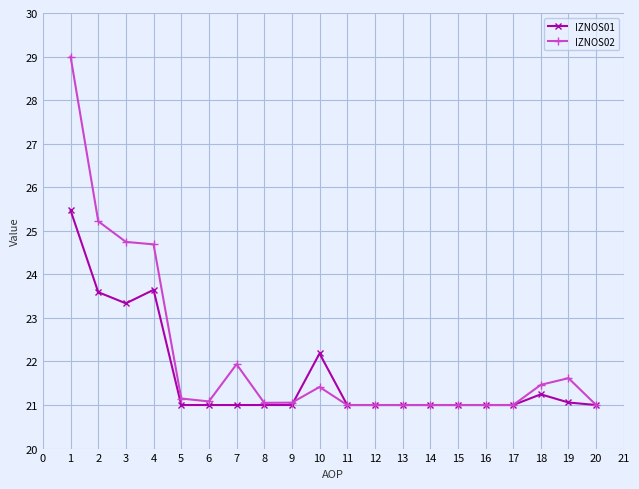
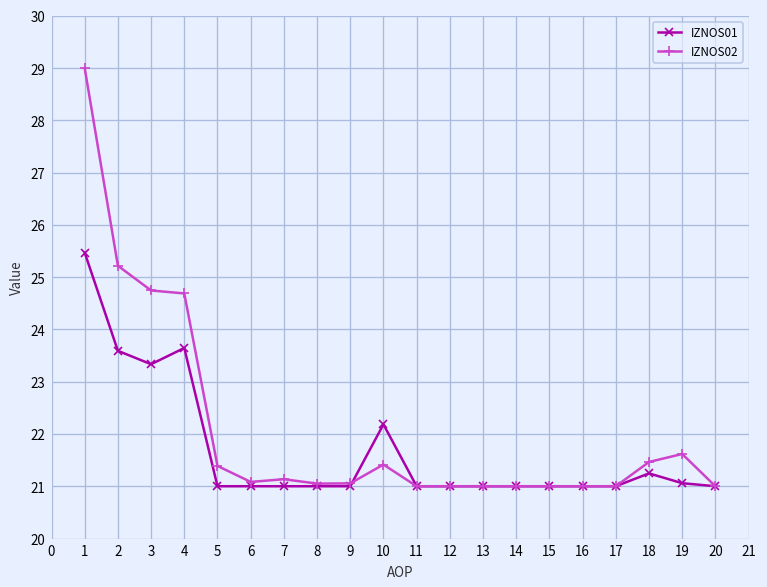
IZNOS02, 5: 21.1 -> 21.4
IZNOS02, 7: 21.9 -> 21.1
